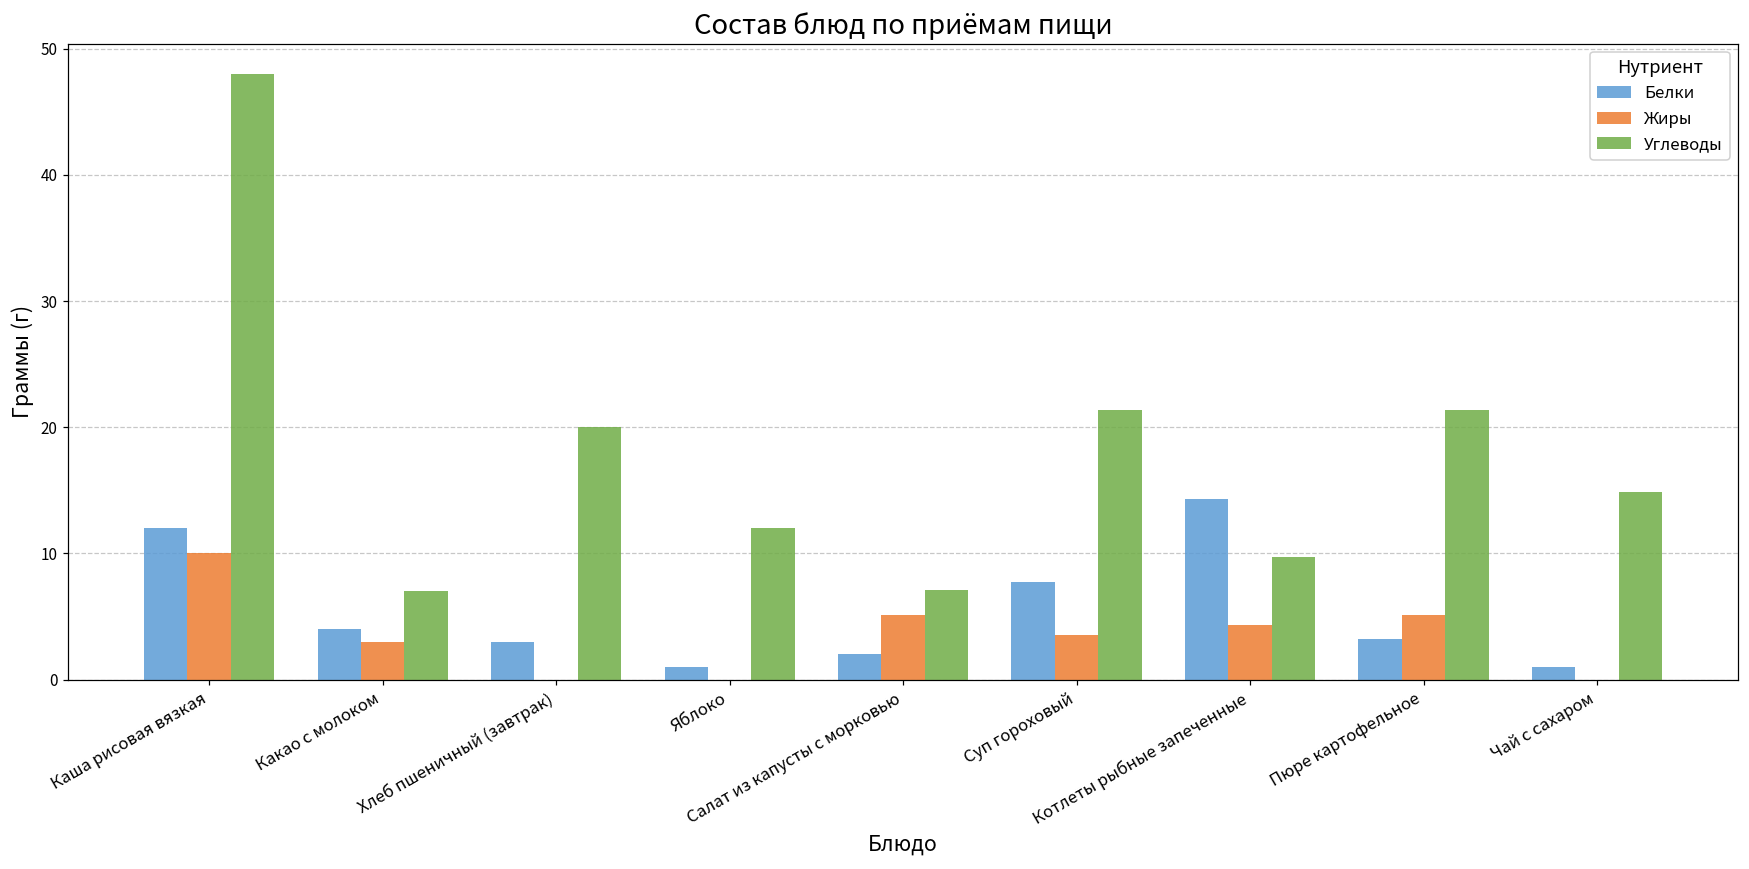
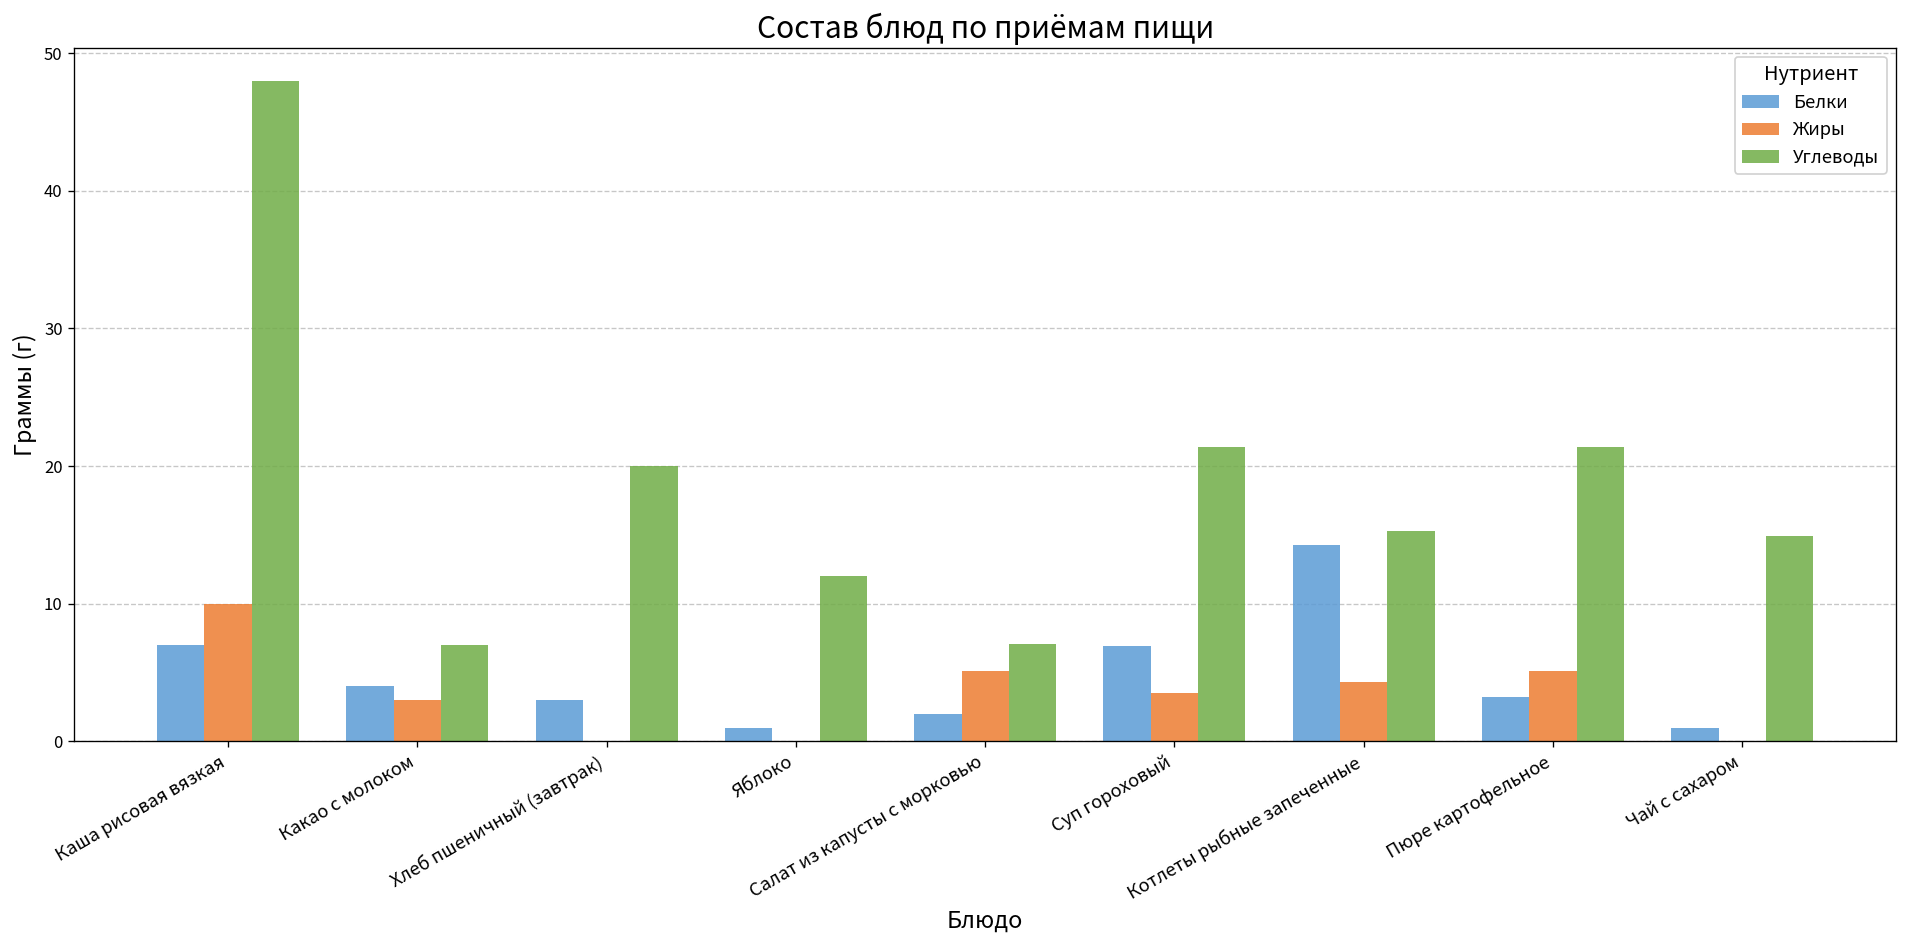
Белки, Каша рисовая вязкая: 12 -> 7
Белки, Суп гороховый: 7.7 -> 6.9
Углеводы, Котлеты рыбные запеченные: 9.7 -> 15.3
